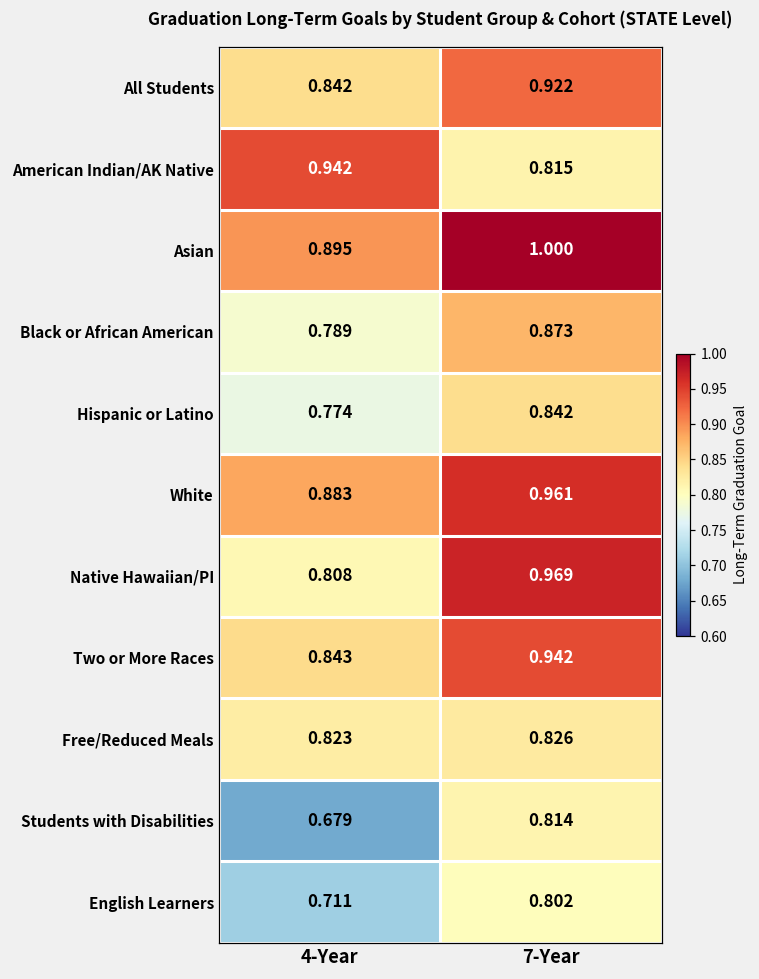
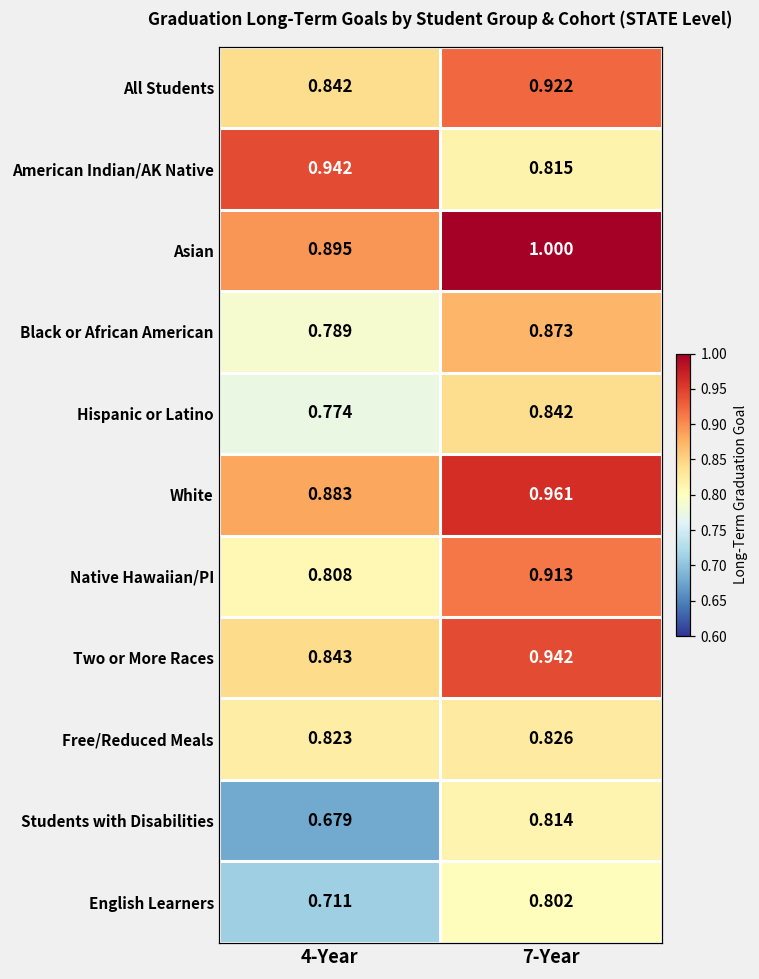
Native Hawaiian/PI, 7-Year: 0.969 -> 0.913
